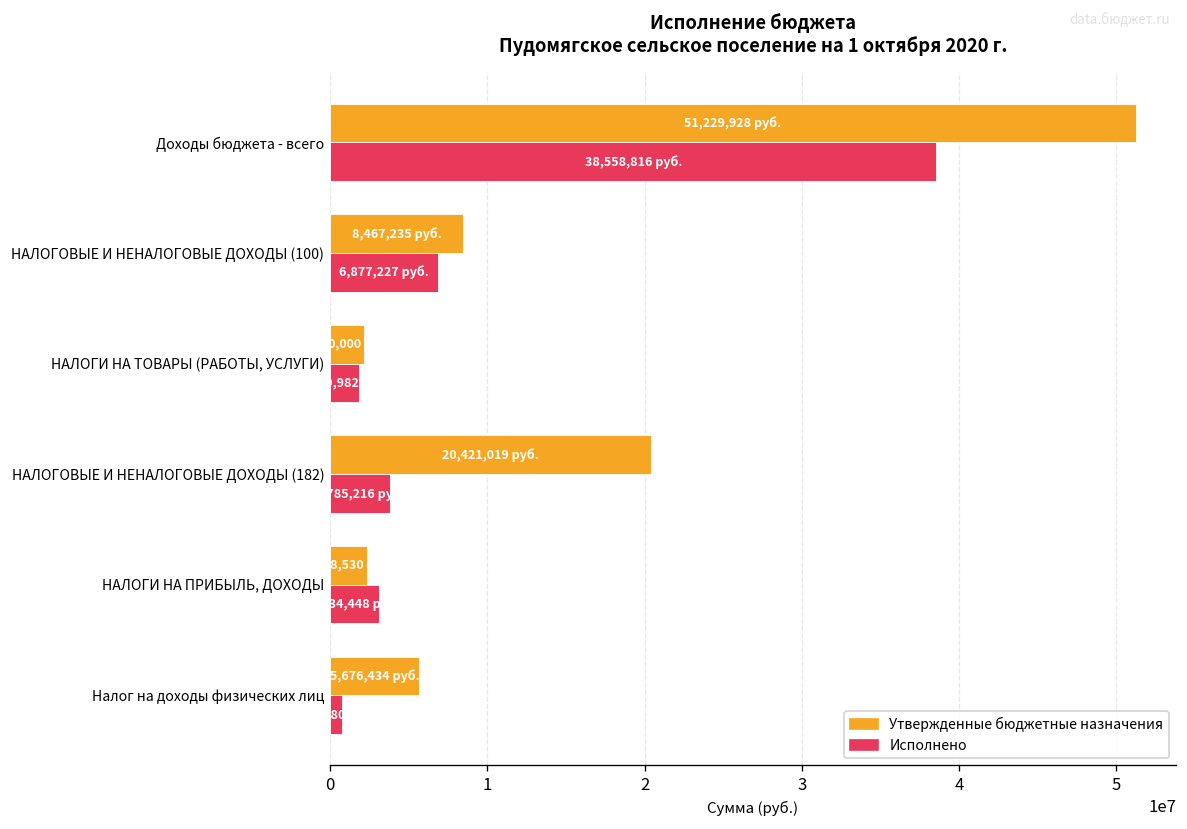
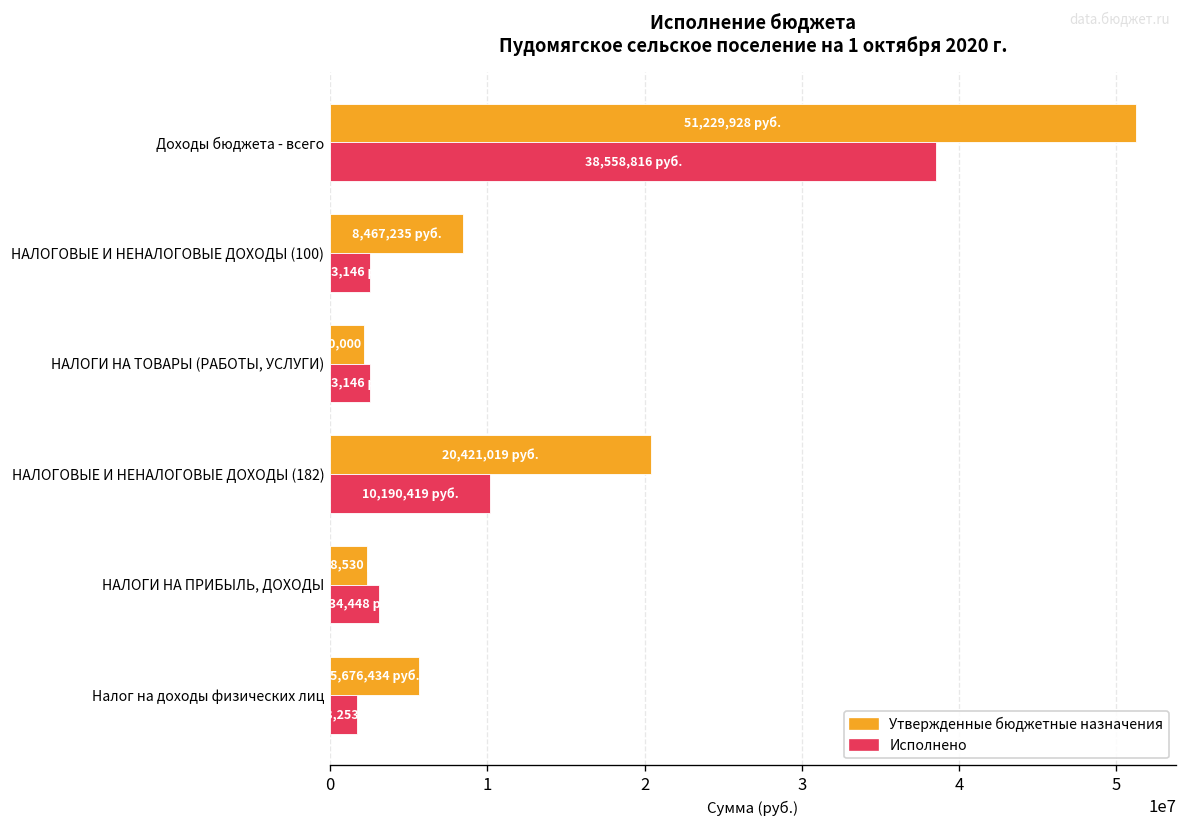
Исполнено, НАЛОГОВЫЕ И НЕНАЛОГОВЫЕ ДОХОДЫ (100): 6900000 -> 2500000
Исполнено, НАЛОГИ НА ТОВАРЫ (РАБОТЫ, УСЛУГИ): 1800000 -> 2500000
Исполнено, НАЛОГОВЫЕ И НЕНАЛОГОВЫЕ ДОХОДЫ (182): 3,785,216 -> 10,190,419
Исполнено, Налог на доходы физических лиц: 800000 -> 1700000
